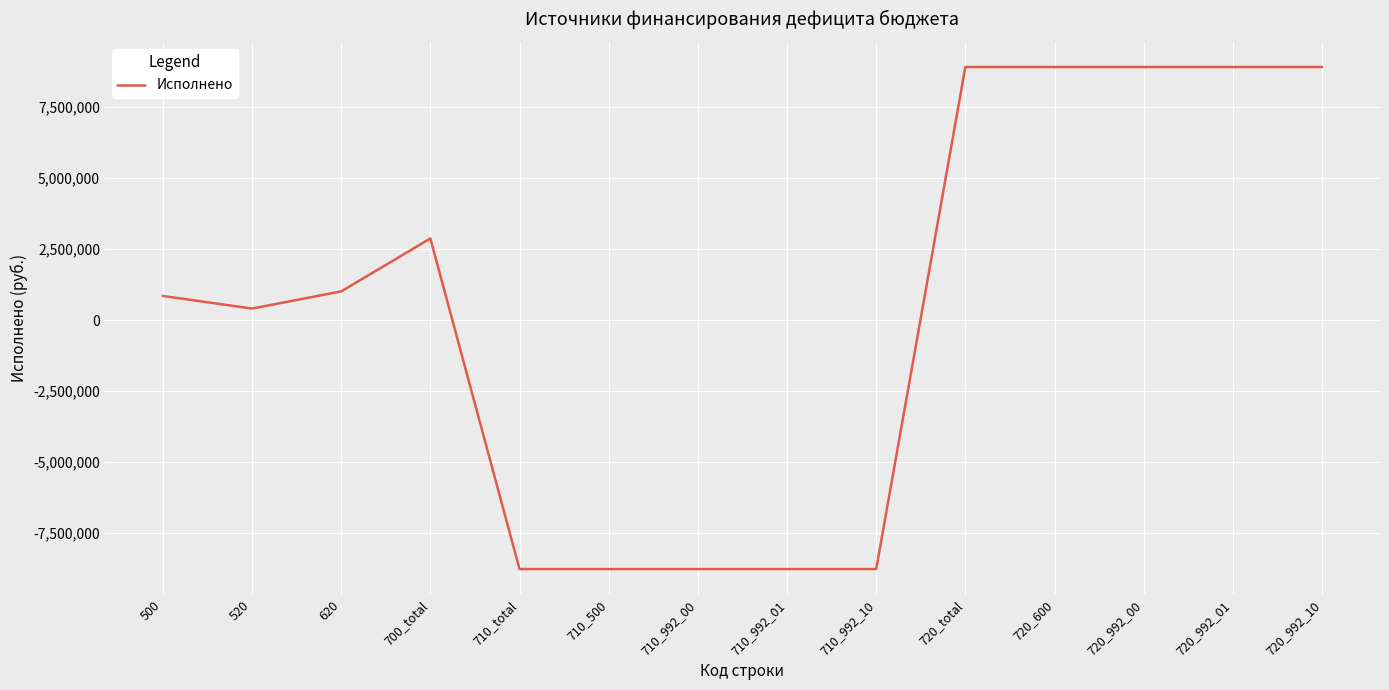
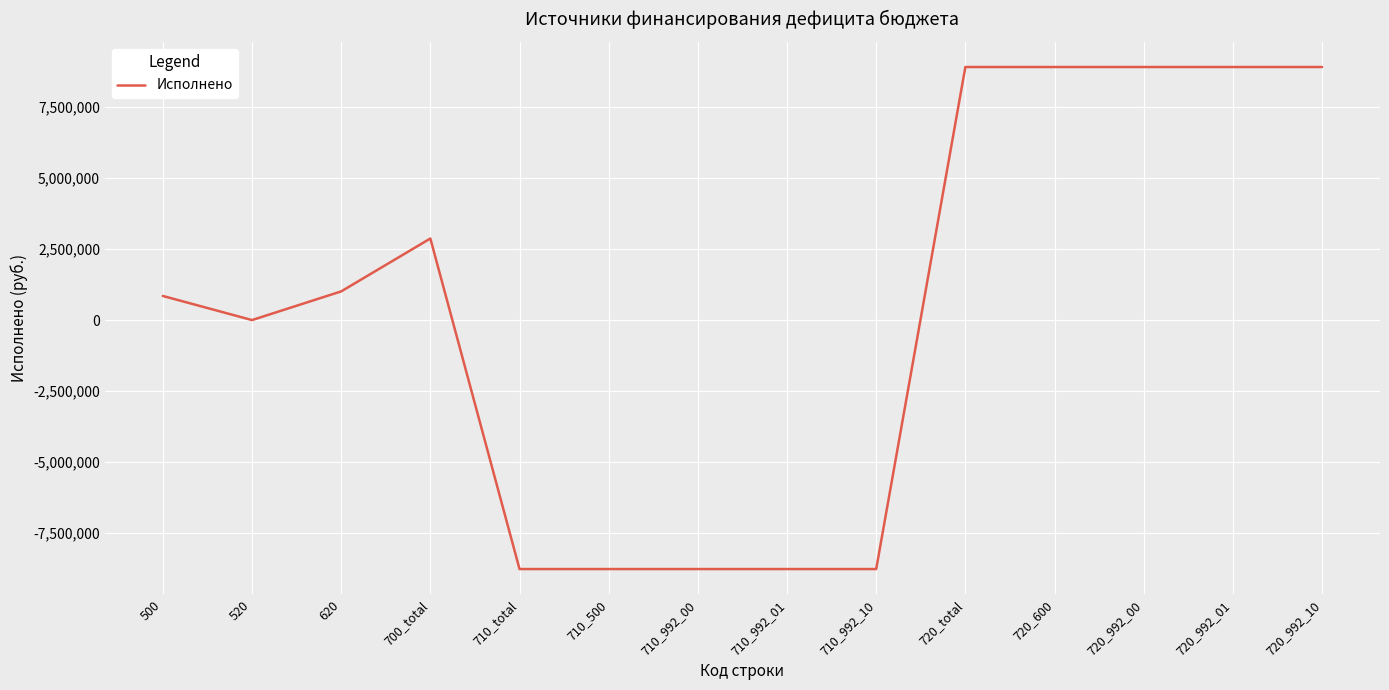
520: 400,000 -> 0
